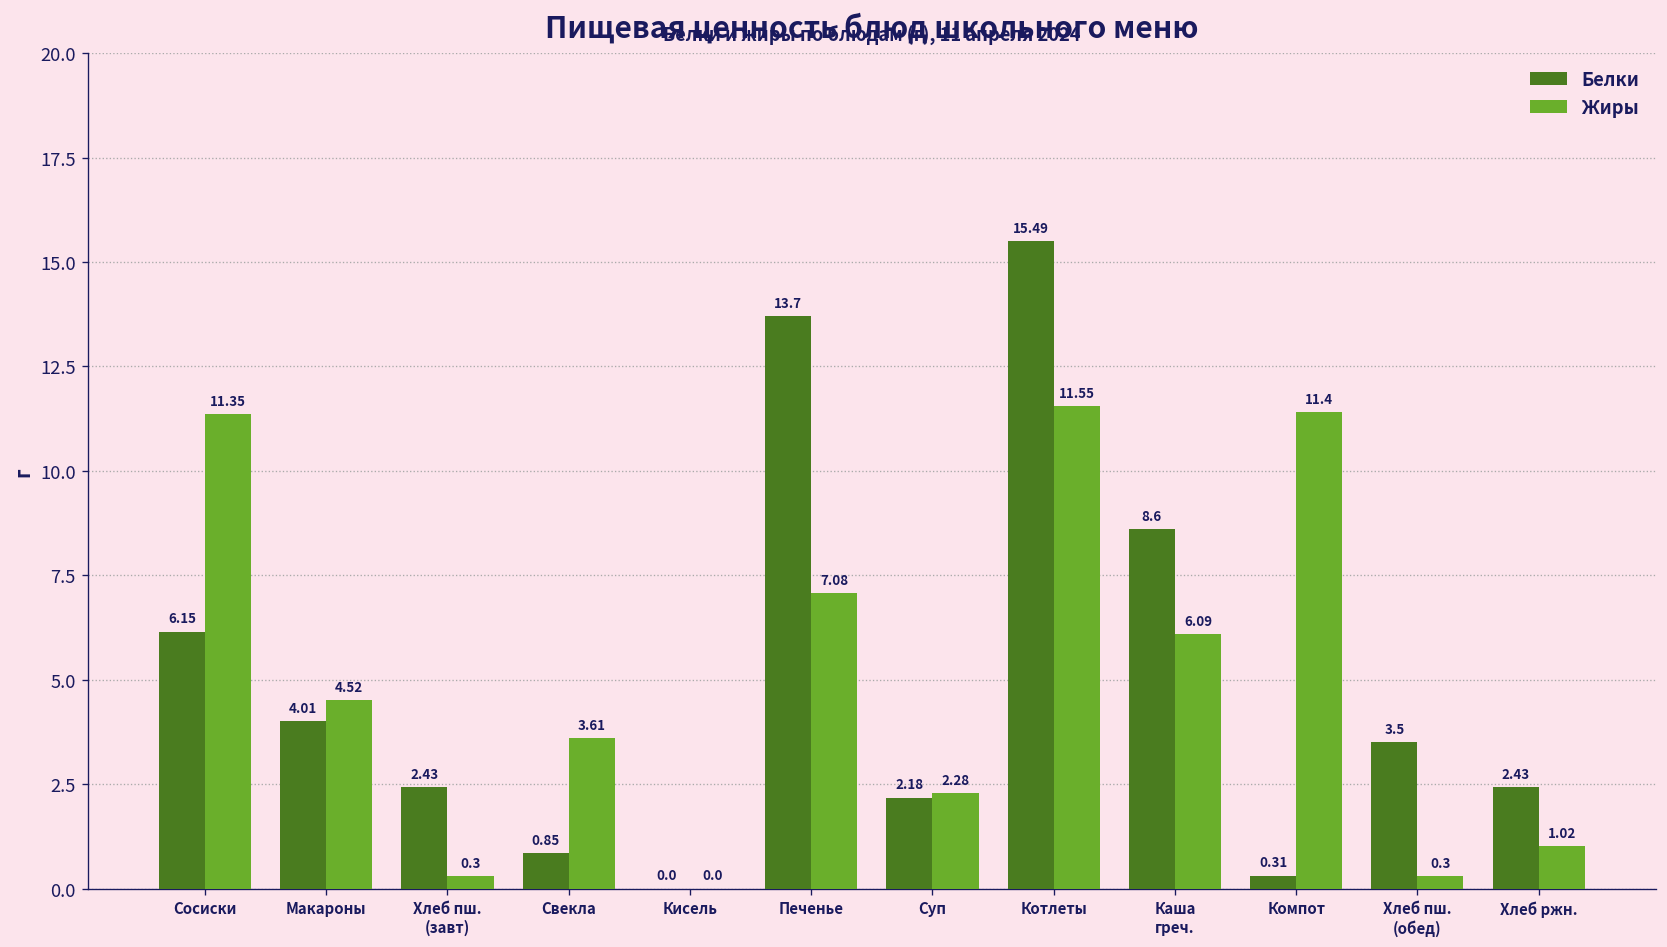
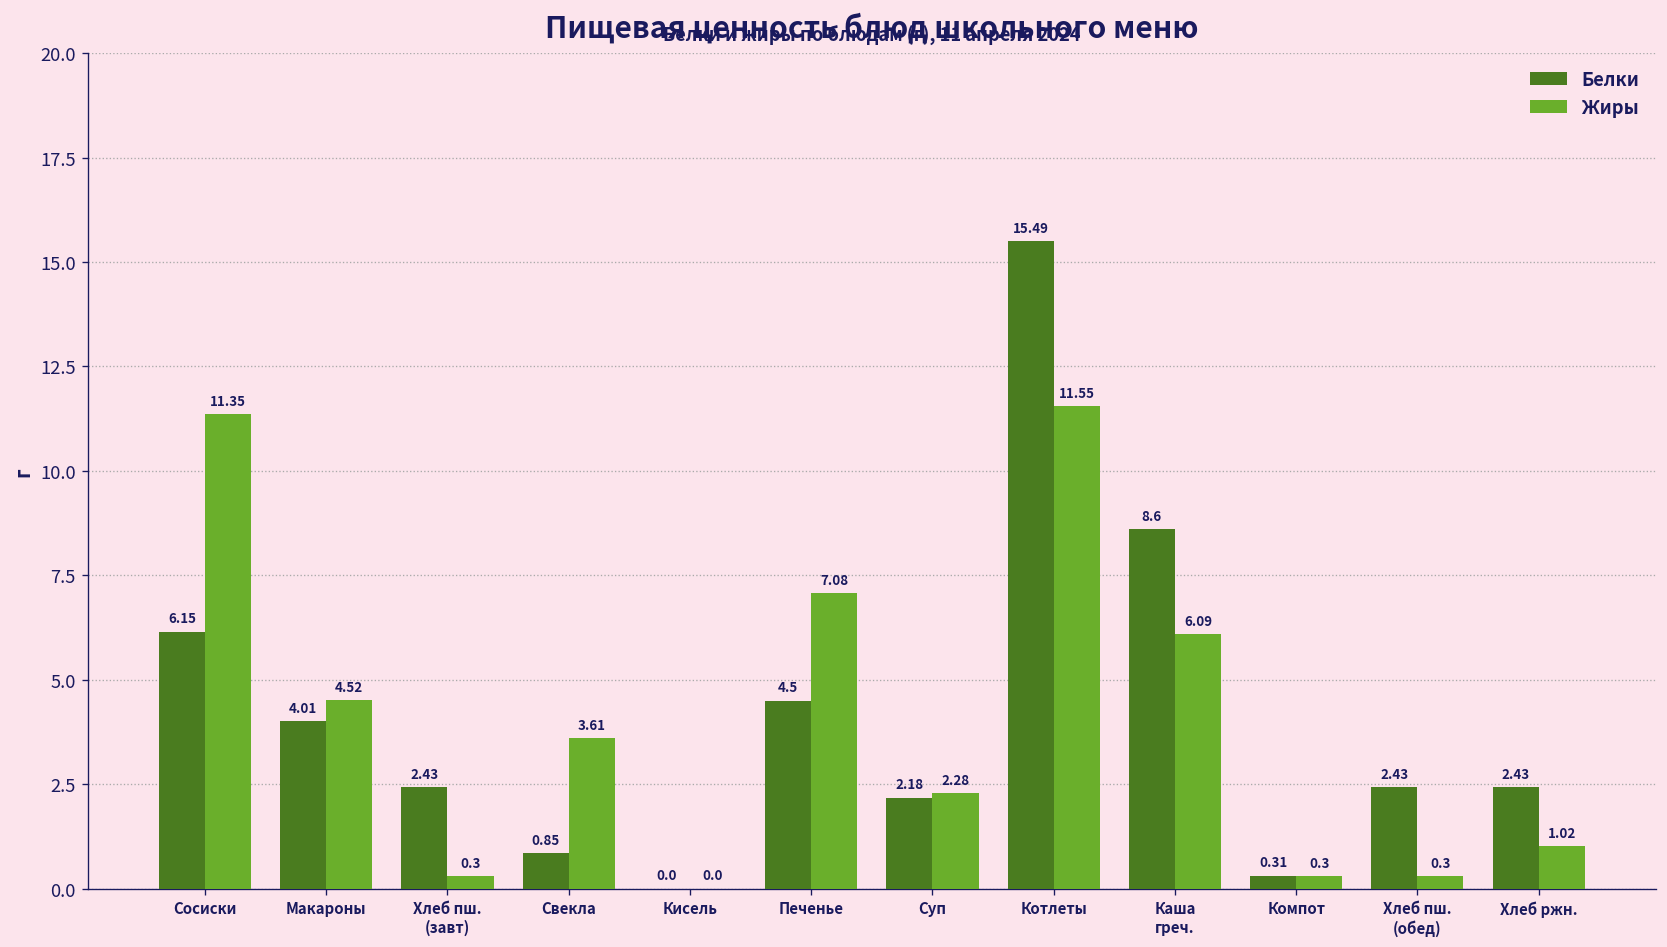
Белки, Печенье: 13.7 -> 4.5
Жиры, Компот: 11.4 -> 0.3
Белки, Хлеб пш. (обед): 3.5 -> 2.43
